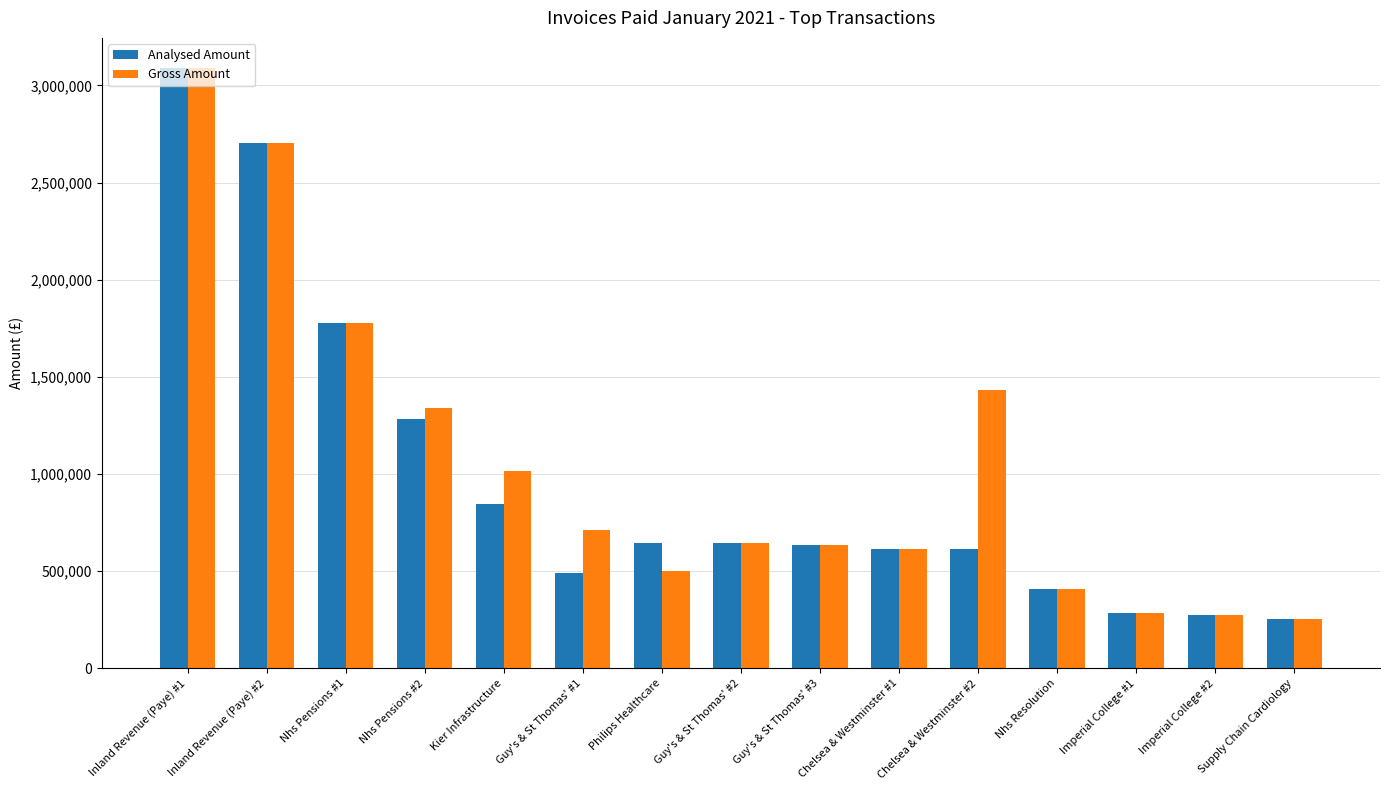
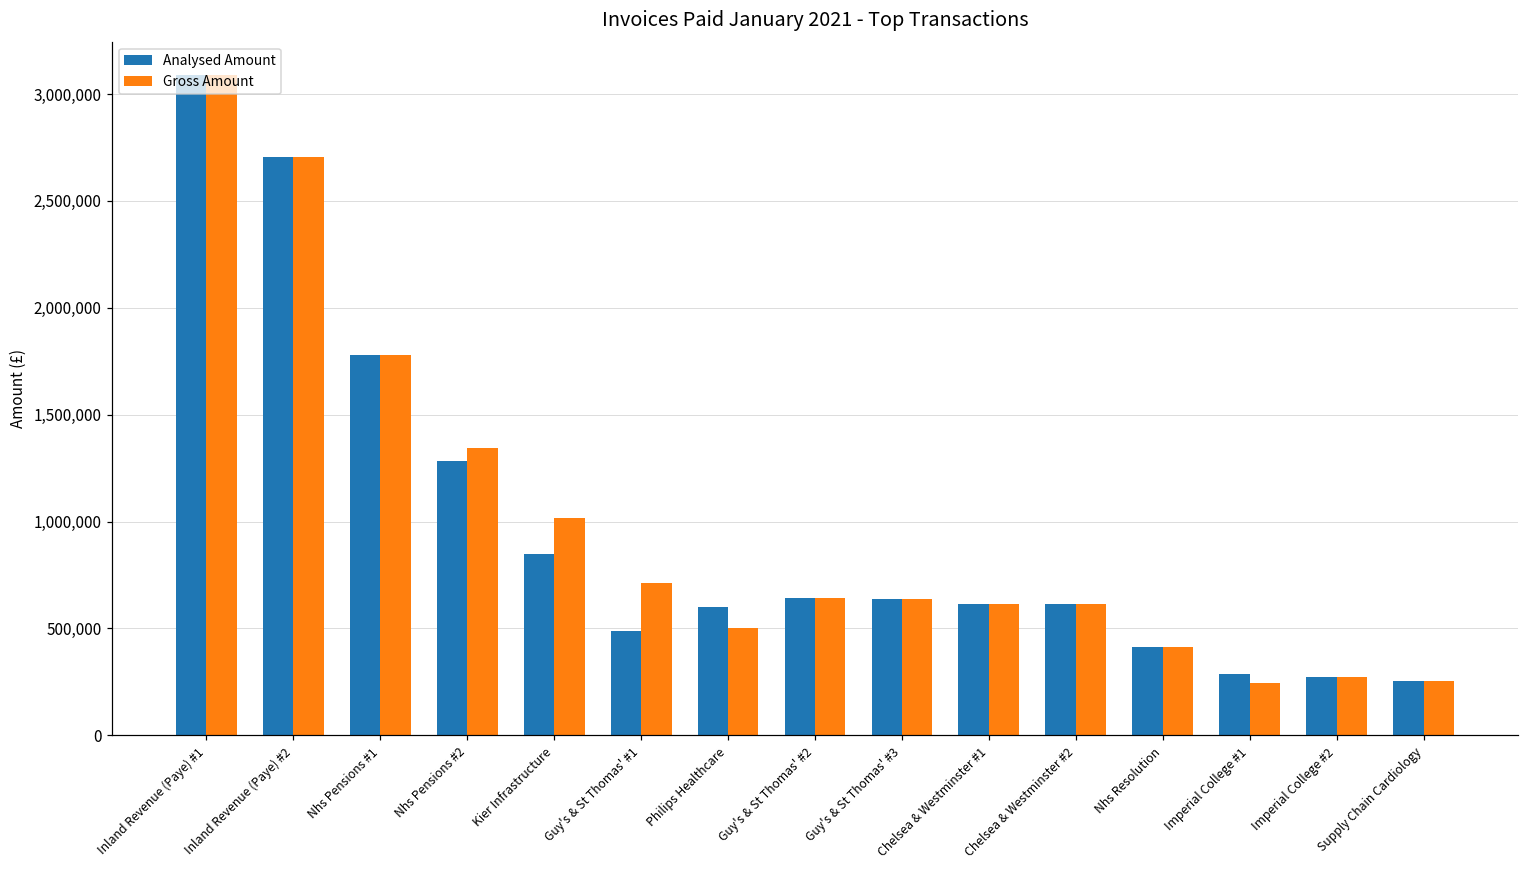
Analysed Amount, Philips Healthcare: 650,000 -> 600,000
Gross Amount, Chelsea & Westminster #2: 1,430,000 -> 610,000
Gross Amount, Imperial College #1: 290,000 -> 240,000
